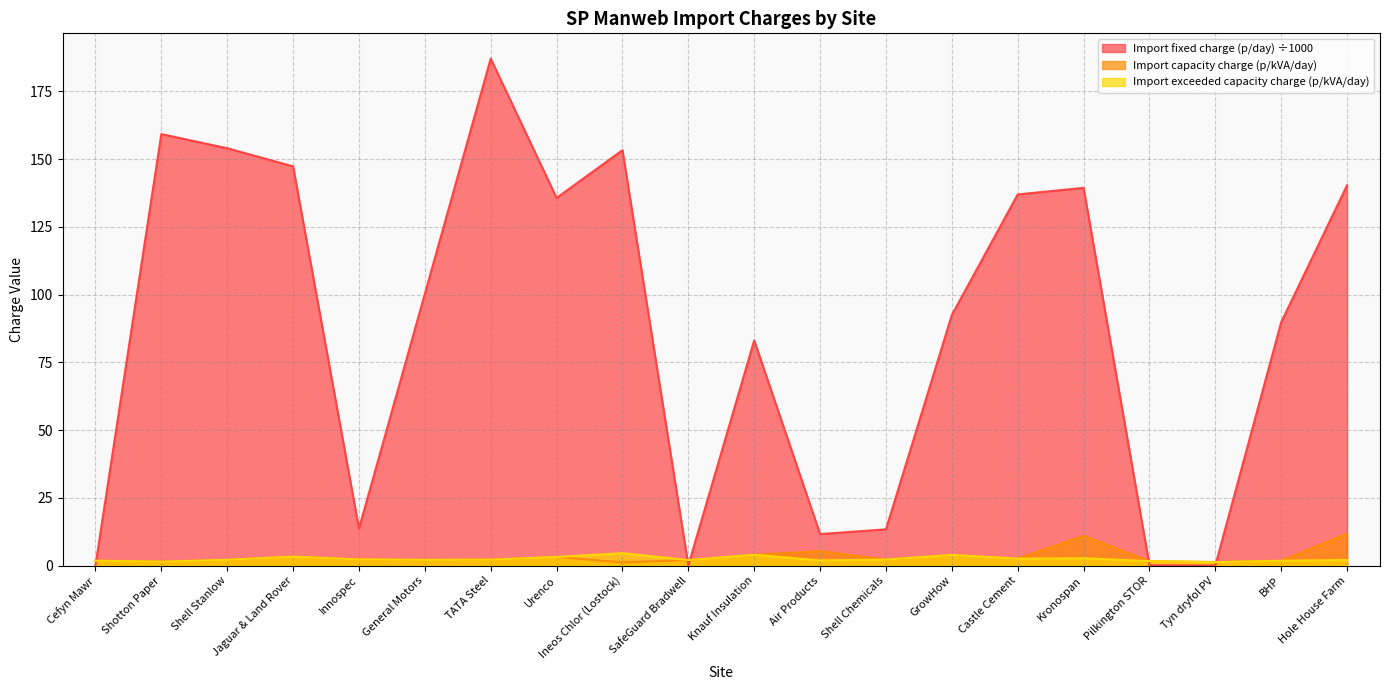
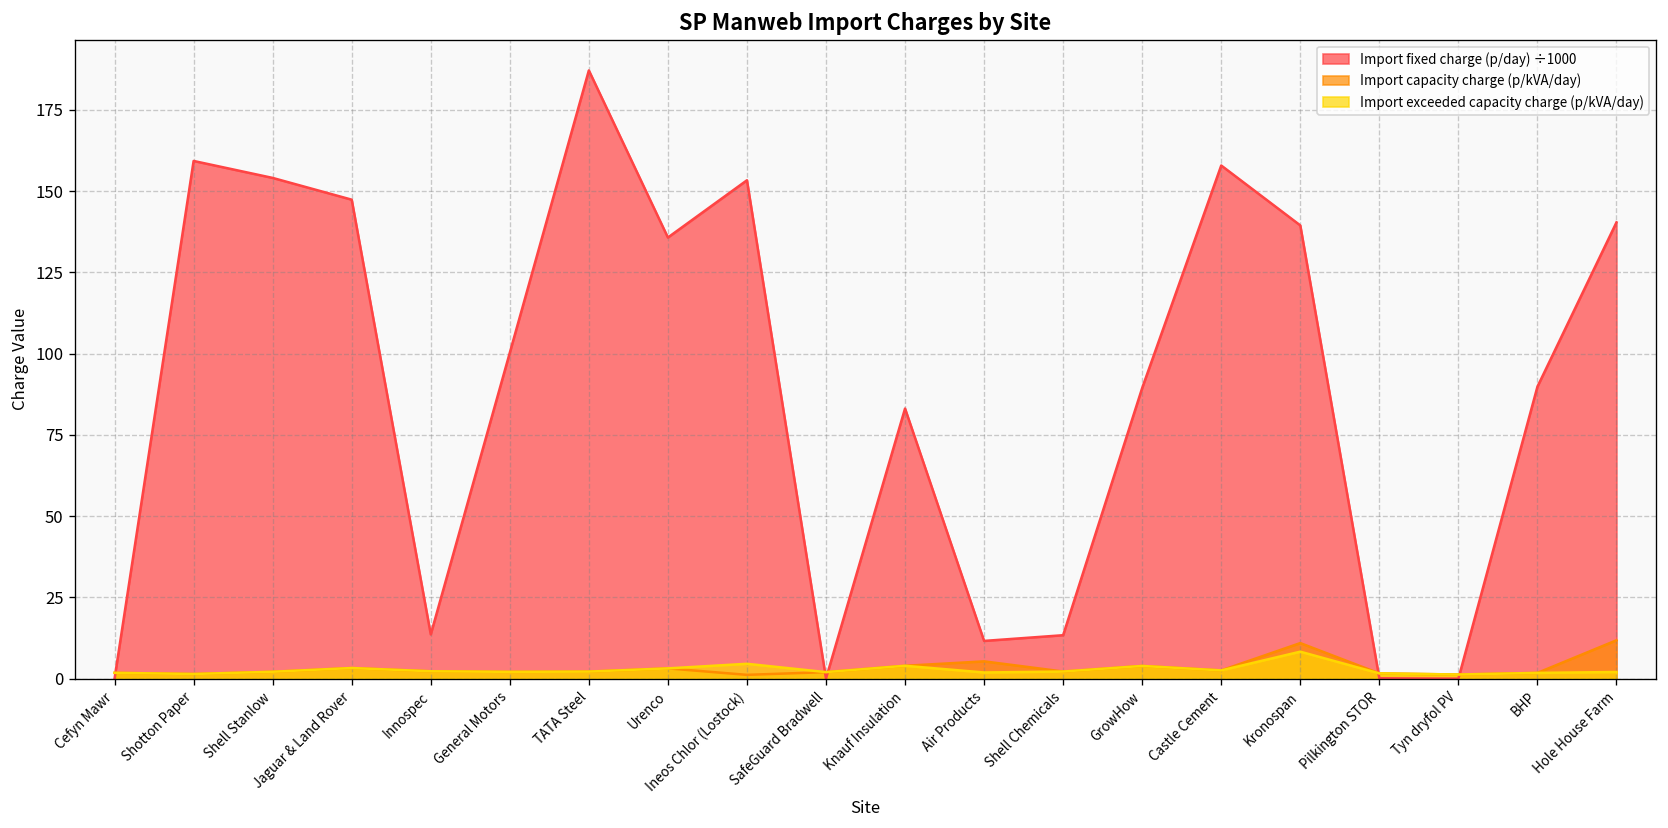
Import fixed charge (p/day) ÷1000, GrowHow: 92 -> 89
Import fixed charge (p/day) ÷1000, Castle Cement: 137 -> 158
Import exceeded capacity charge (p/kVA/day), Kronospan: 3 -> 8
